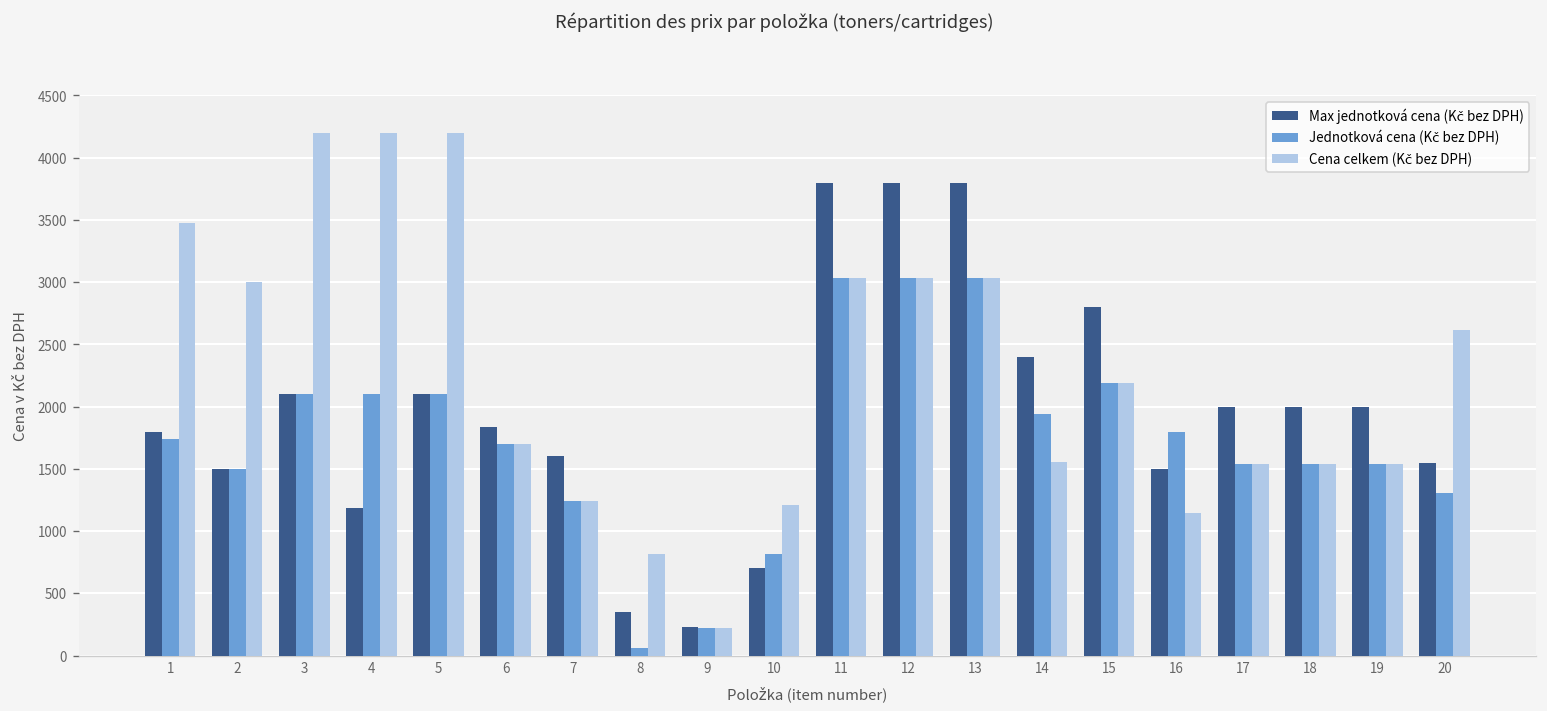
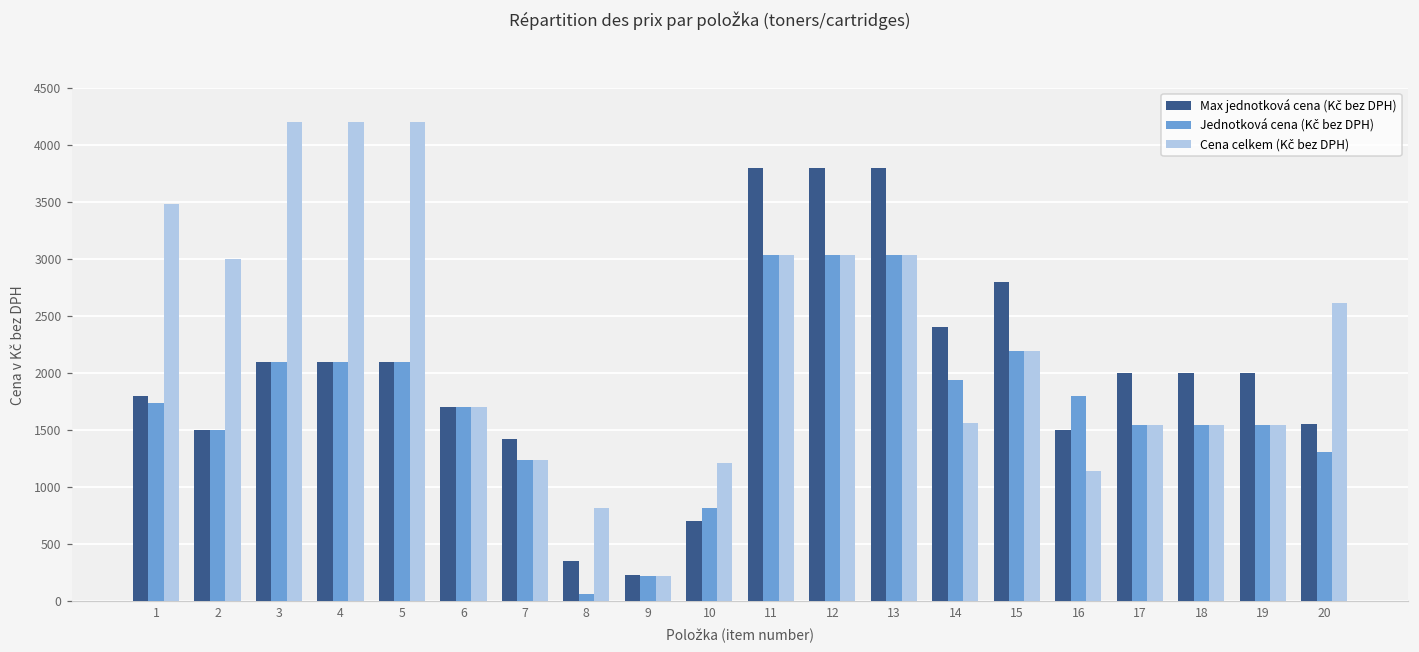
Max jednotková cena (Kč bez DPH), 4: 1190 -> 2100
Max jednotková cena (Kč bez DPH), 6: 1840 -> 1700
Max jednotková cena (Kč bez DPH), 7: 1600 -> 1430
